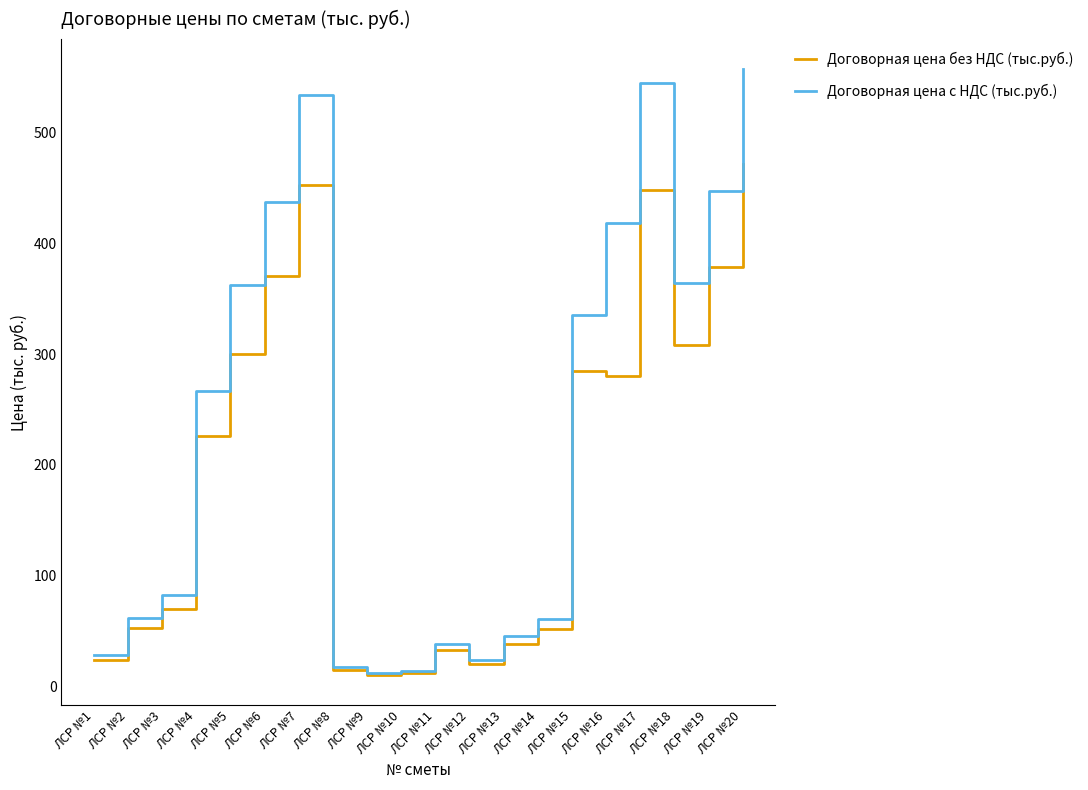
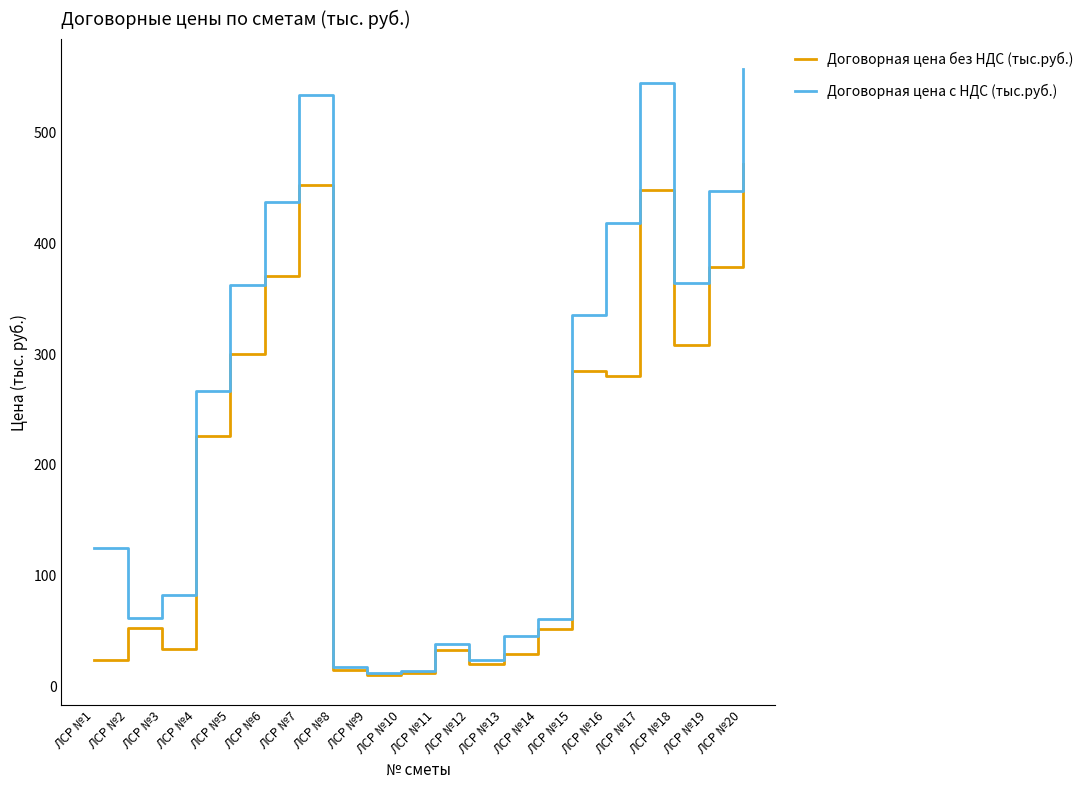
Договорная цена с НДС (тыс.руб.), ЛСР №1: 28 -> 125
Договорная цена без НДС (тыс.руб.), ЛСР №3: 70 -> 34
Договорная цена без НДС (тыс.руб.), ЛСР №13: 38 -> 29
